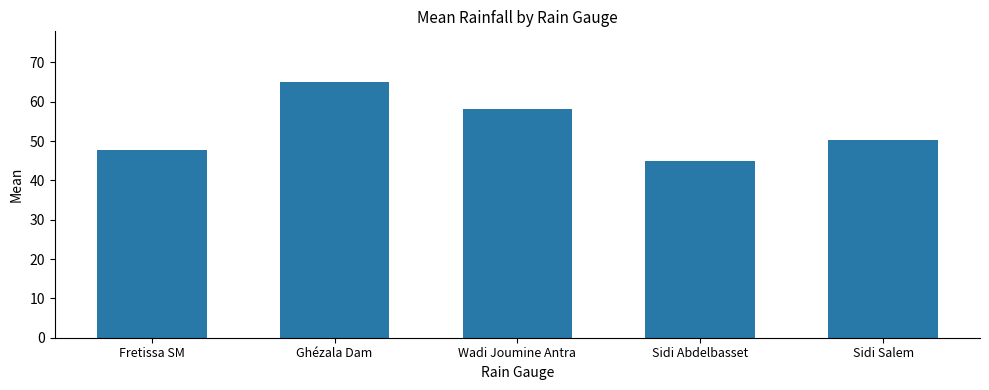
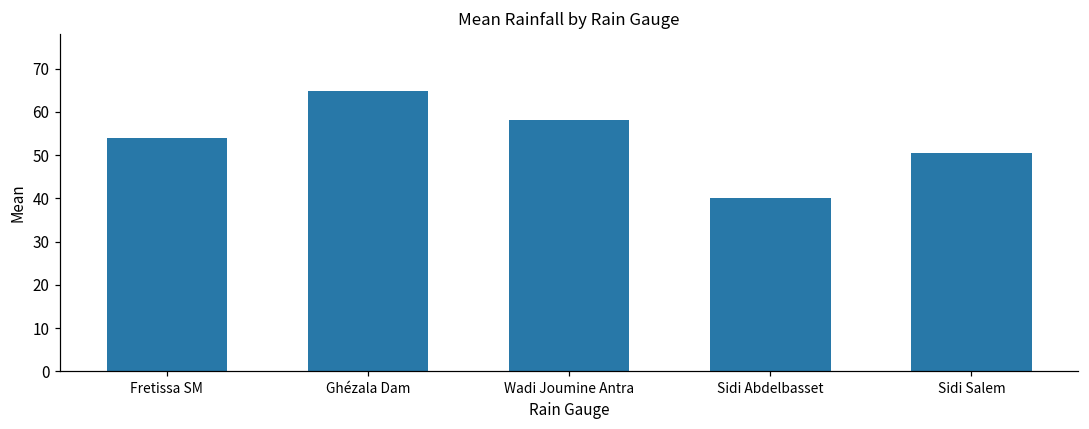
Fretissa SM: 48 -> 54
Sidi Abdelbasset: 45 -> 40
